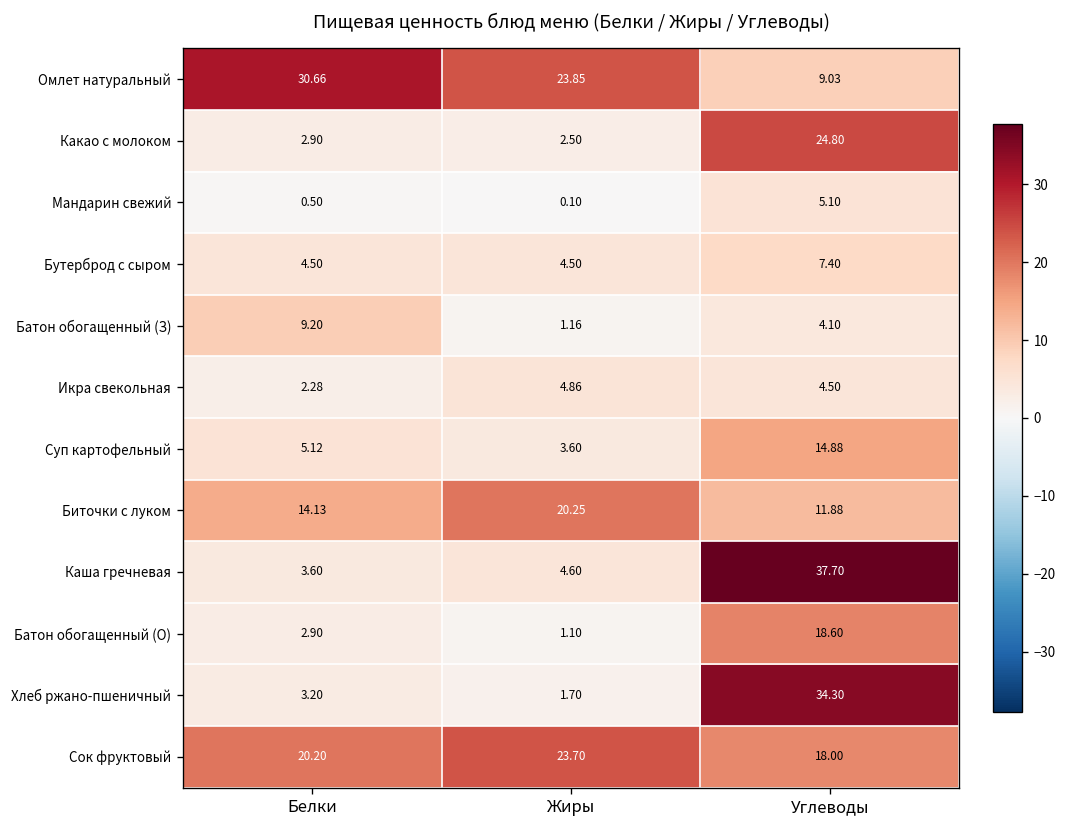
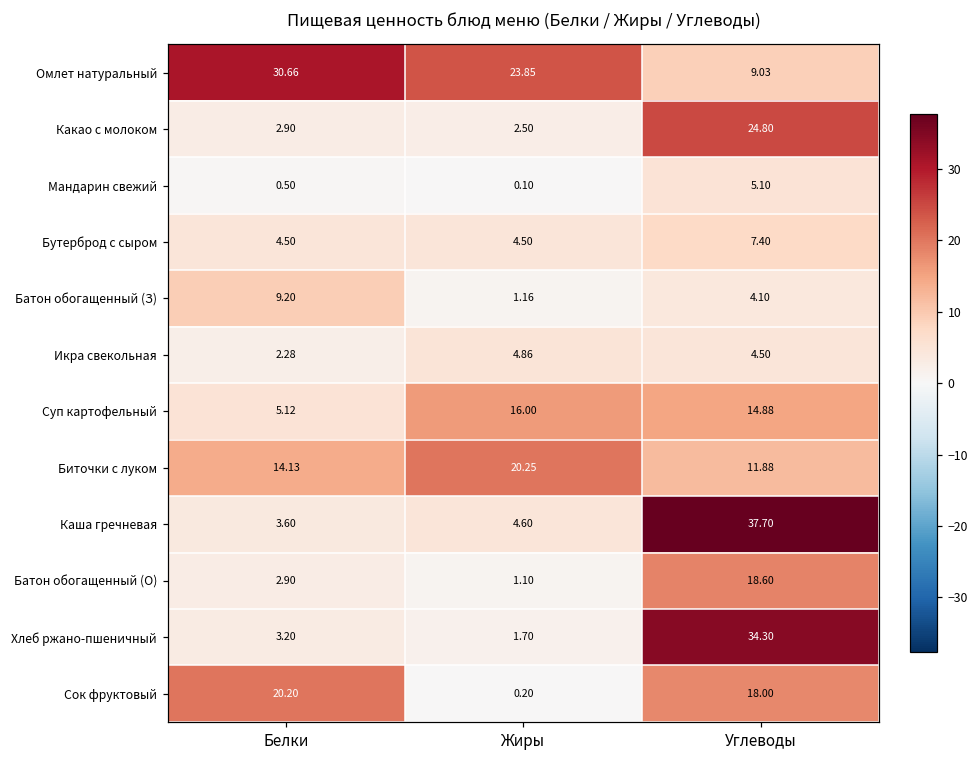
Суп картофельный, Жиры: 3.60 -> 16.00
Сок фруктовый, Жиры: 23.70 -> 0.20
